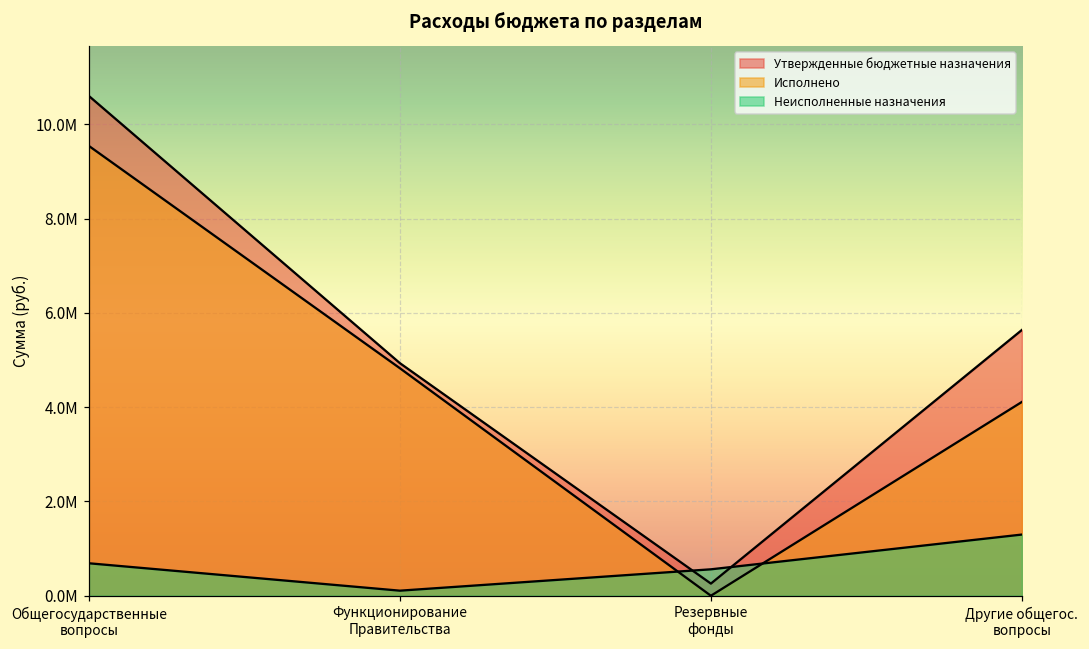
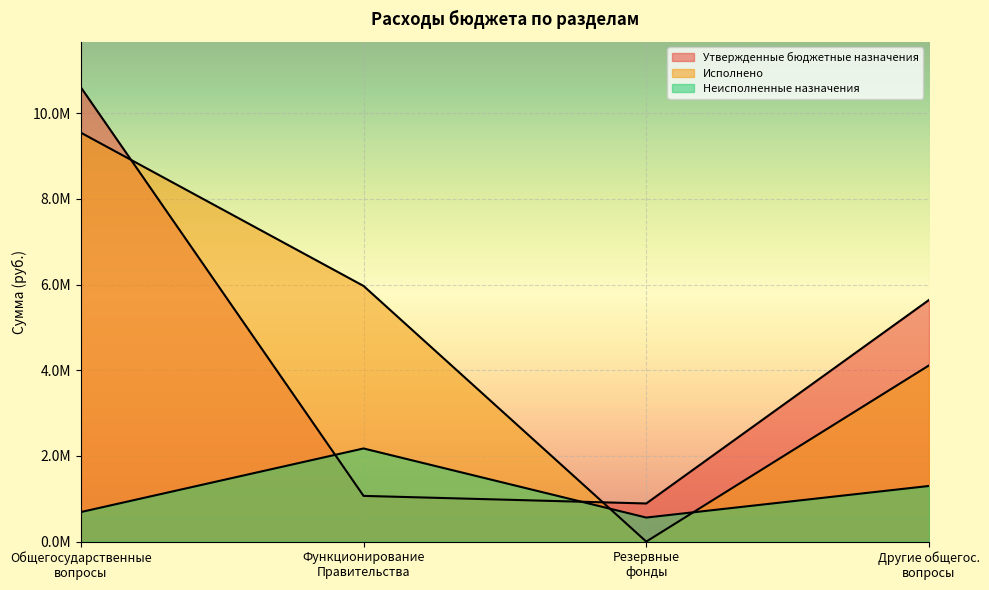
Утвержденные бюджетные назначения, Функционирование Правительства: 4900000 -> 1100000
Исполнено, Функционирование Правительства: 4800000 -> 6000000
Неисполненные назначения, Функционирование Правительства: 100000 -> 2200000
Утвержденные бюджетные назначения, Резервные фонды: 300000 -> 900000
